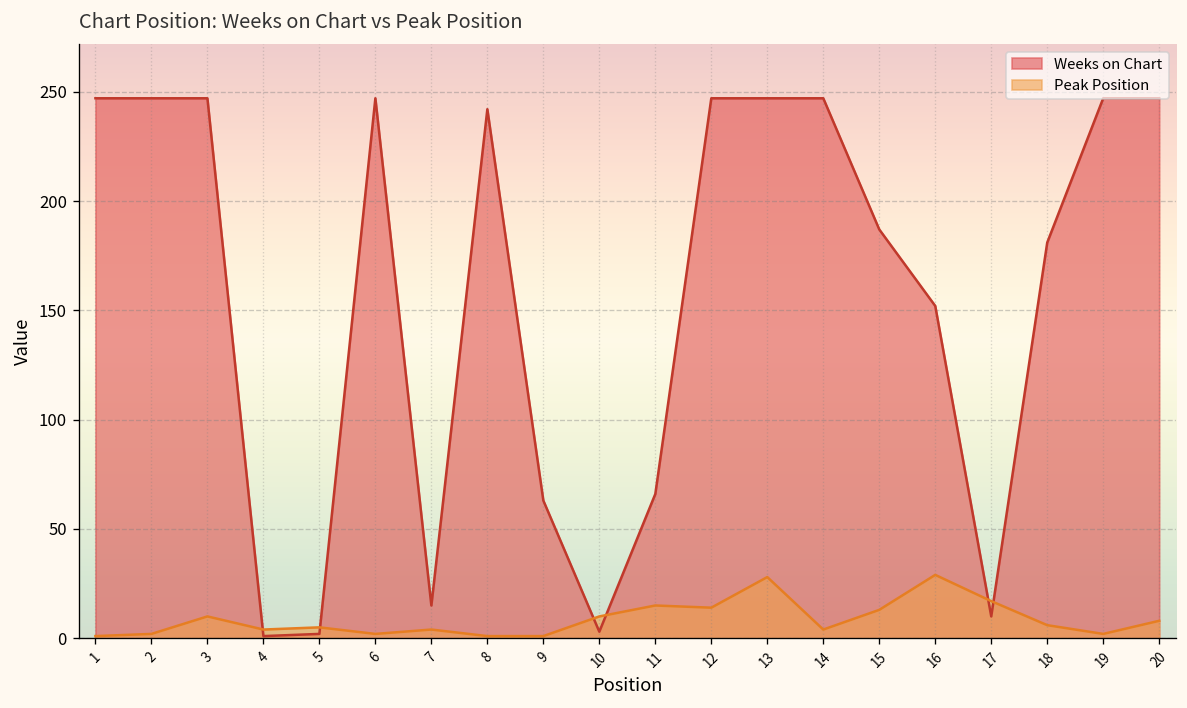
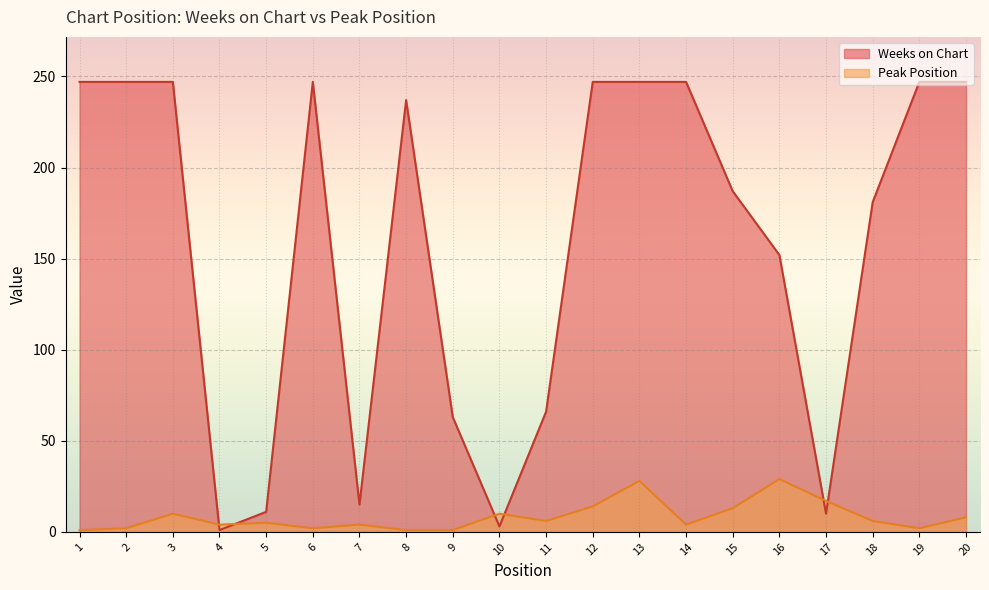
Weeks on Chart, 5: 2 -> 11
Weeks on Chart, 8: 242 -> 237
Peak Position, 11: 15 -> 6
